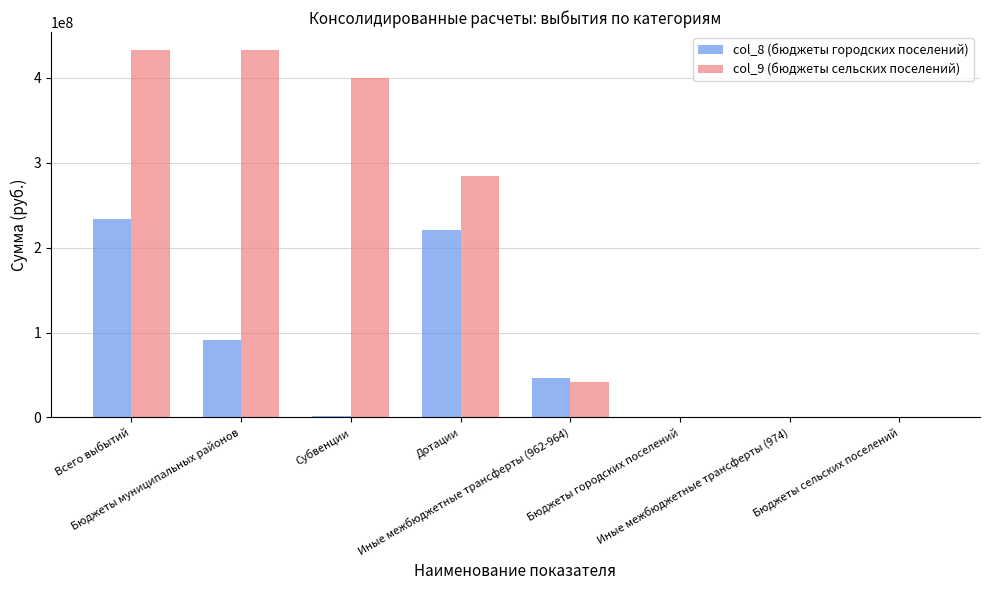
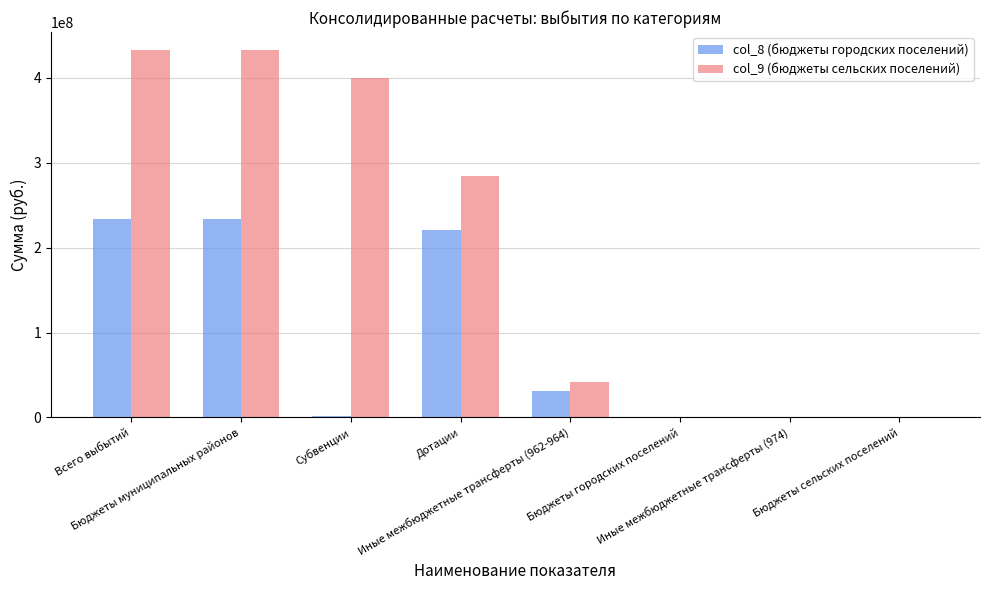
col_8 (бюджеты городских поселений), Бюджеты муниципальных районов: 90000000 -> 230000000
col_8 (бюджеты городских поселений), Иные межбюджетные трансферты (962-964): 50000000 -> 30000000
